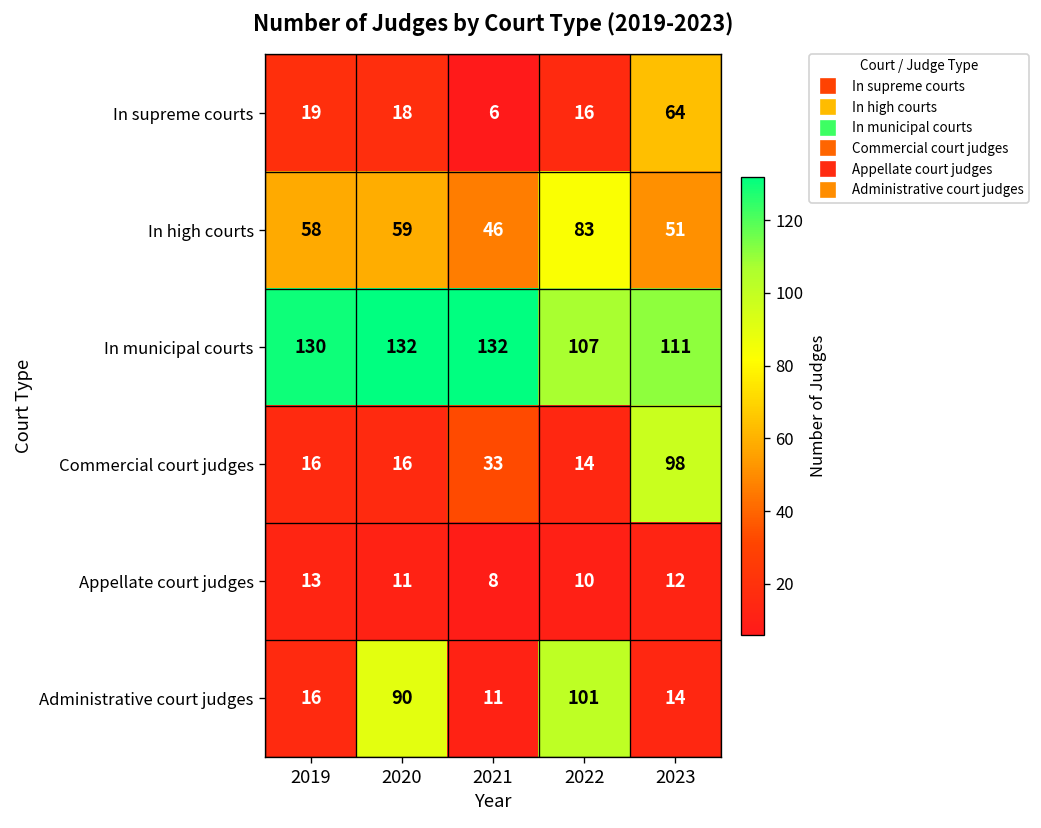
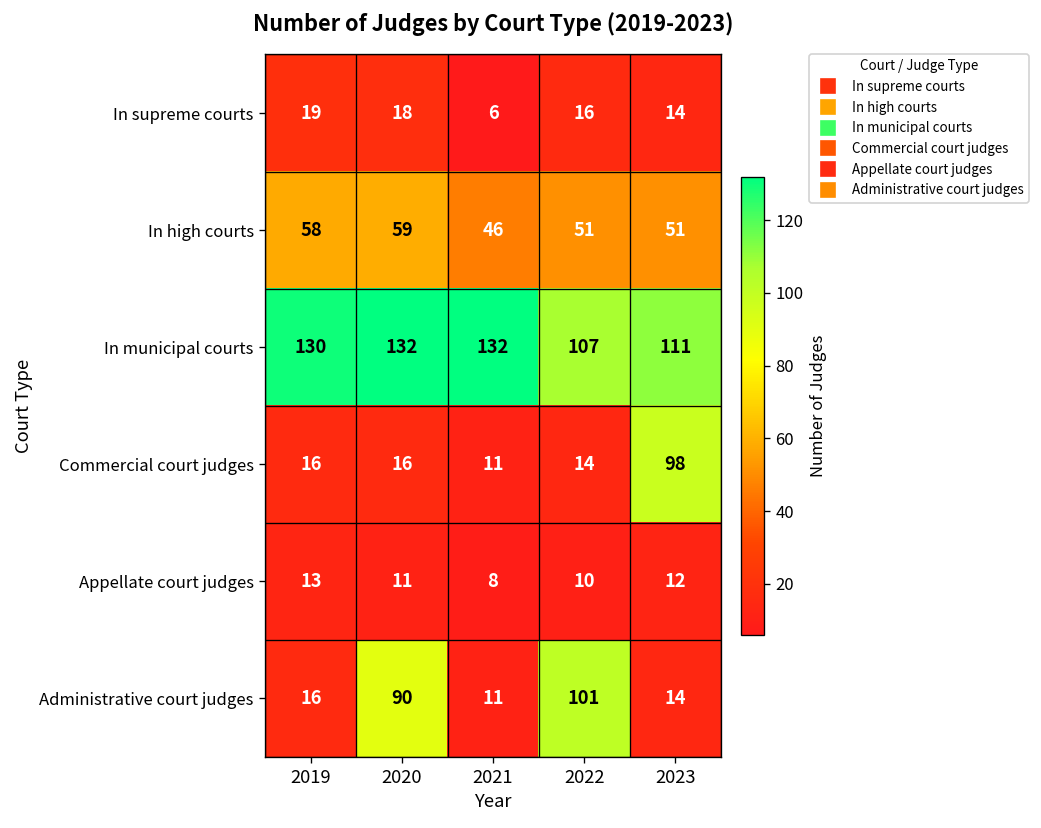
In supreme courts, 2023: 64 -> 14
In high courts, 2022: 83 -> 51
Commercial court judges, 2021: 33 -> 11
